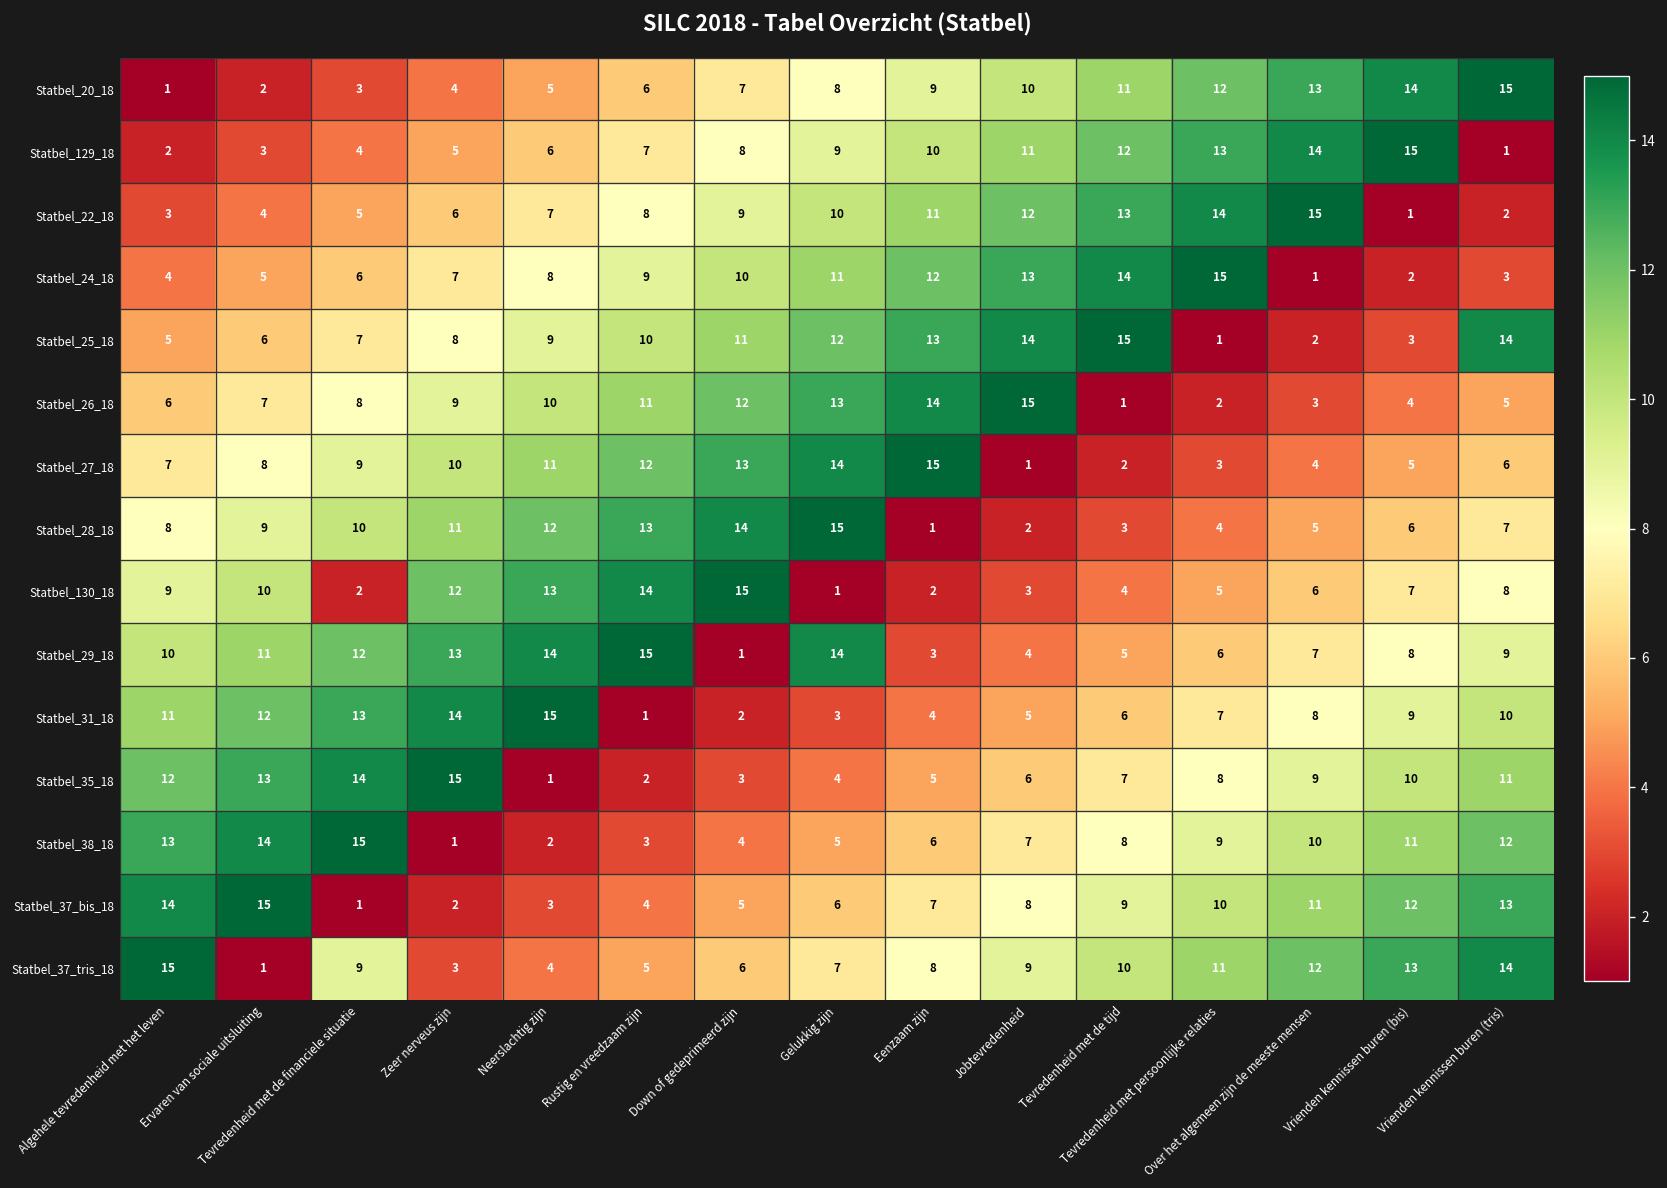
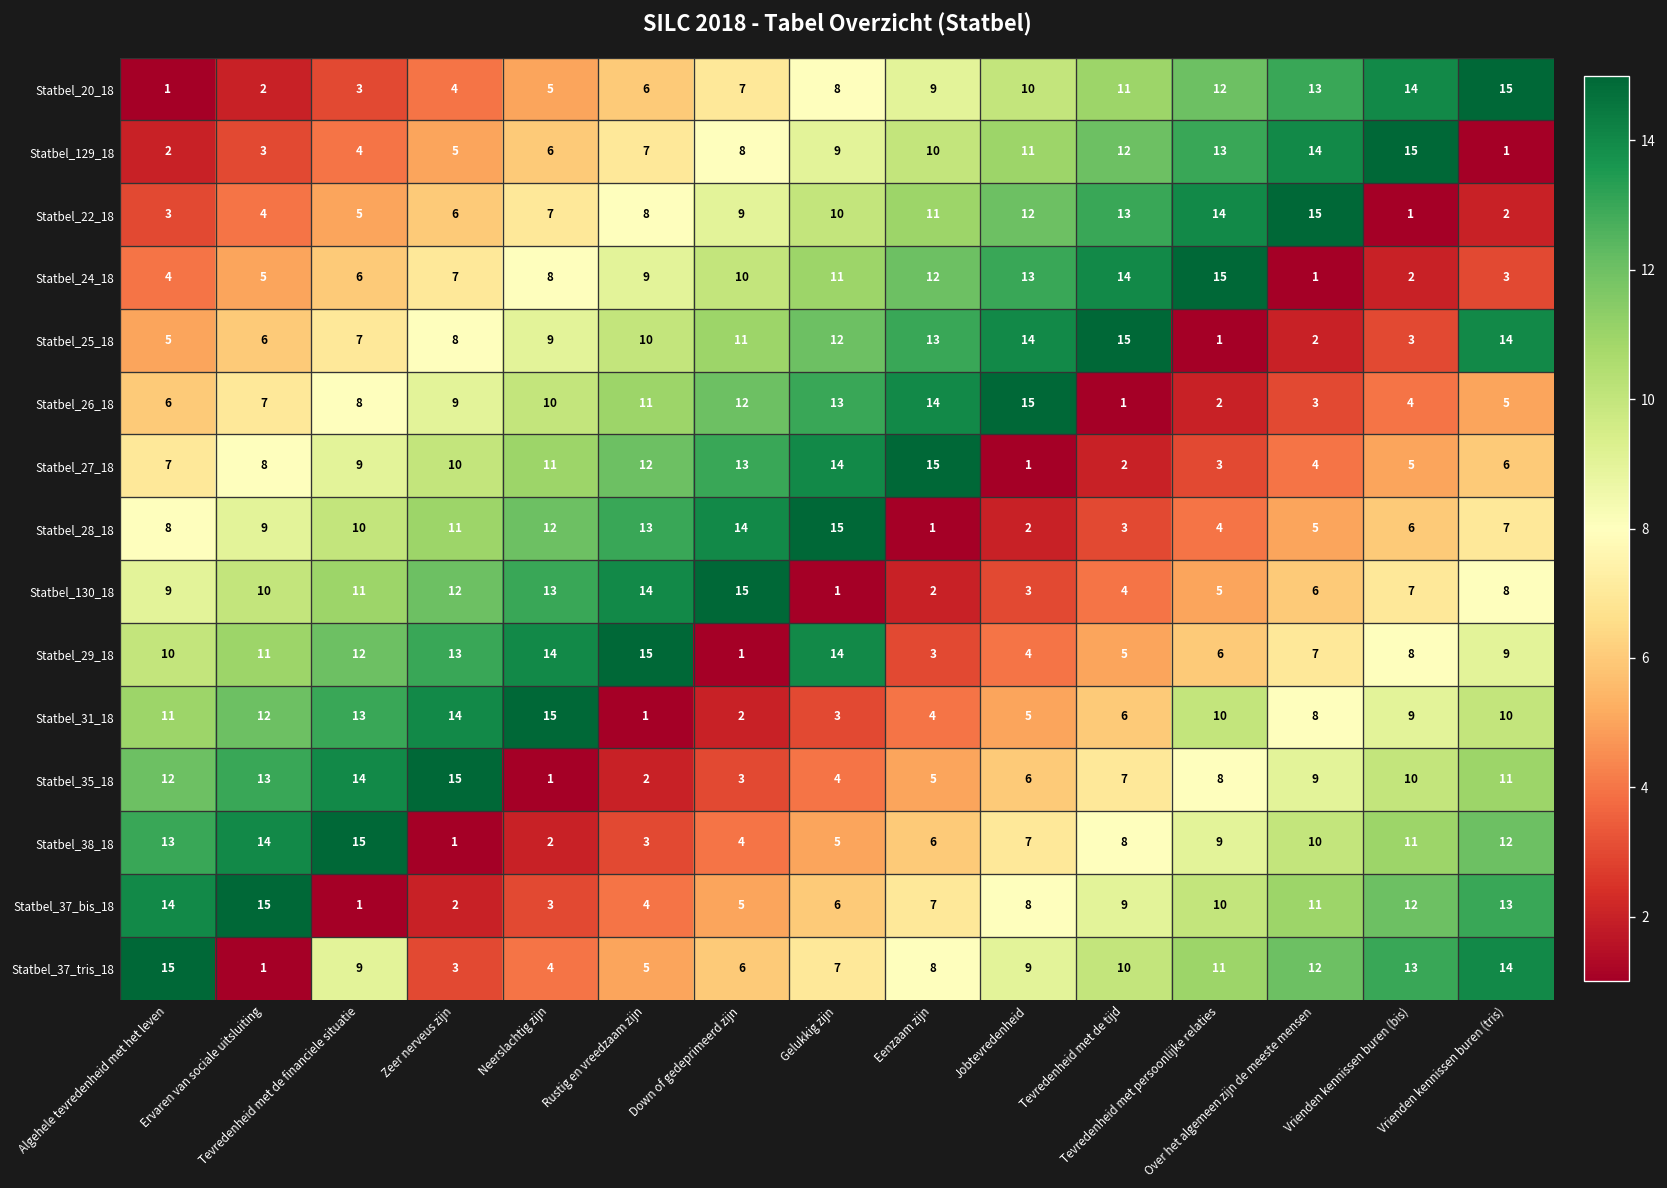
Statbel_130_18, Tevredenheid met de financiele situatie: 2 -> 11
Statbel_31_18, Tevredenheid met persoonlijke relaties: 7 -> 10
